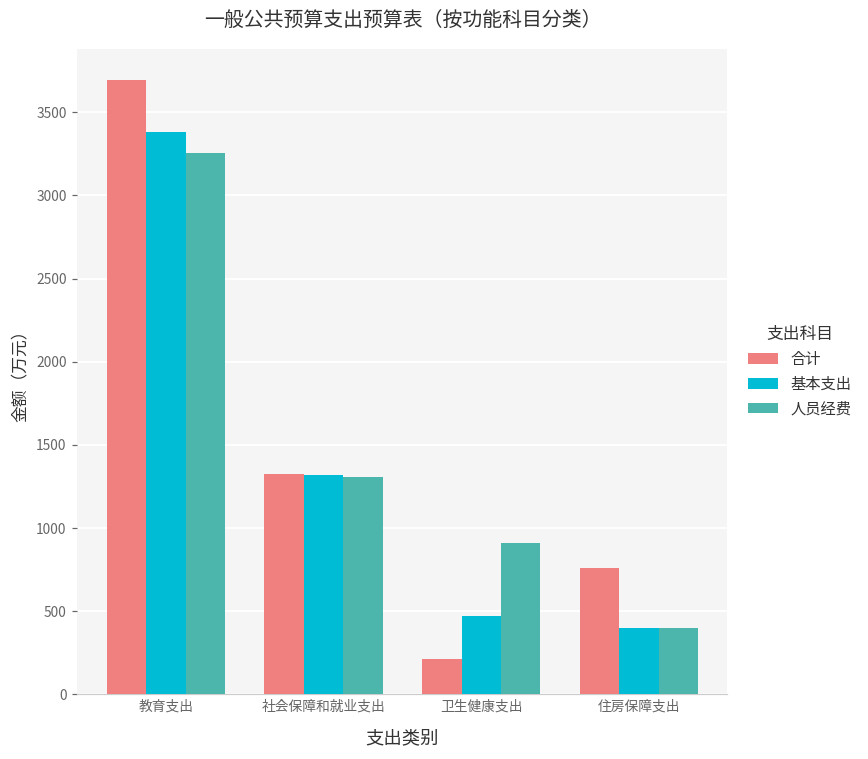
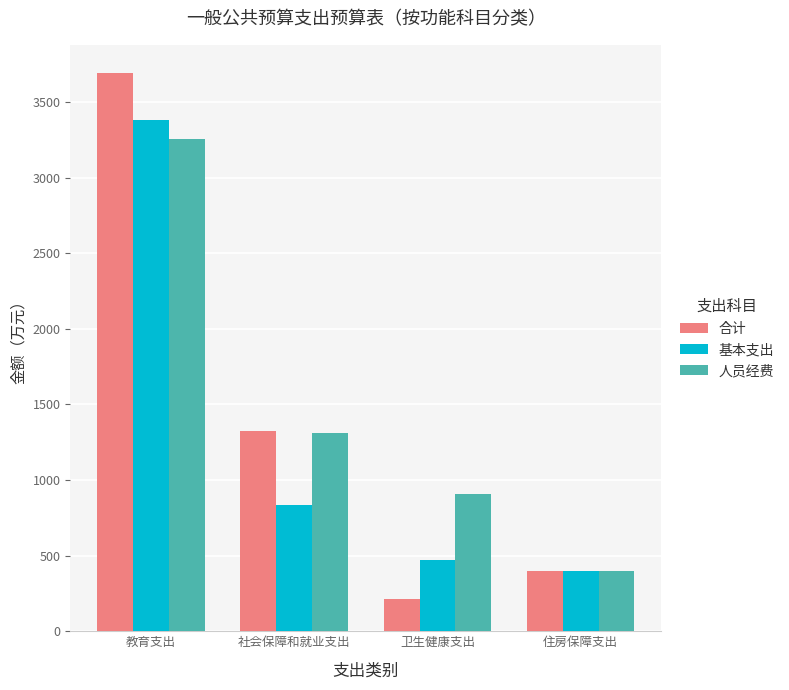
基本支出, 社会保障和就业支出: 1320 -> 830
合计, 住房保障支出: 760 -> 400
